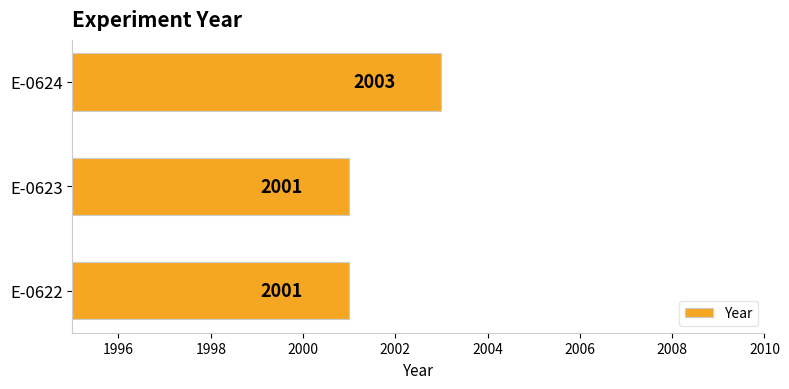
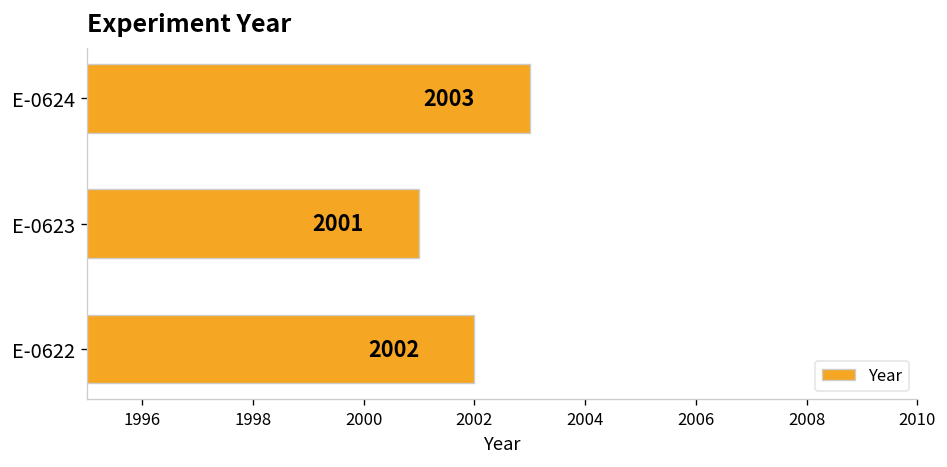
E-0622: 2001 -> 2002
